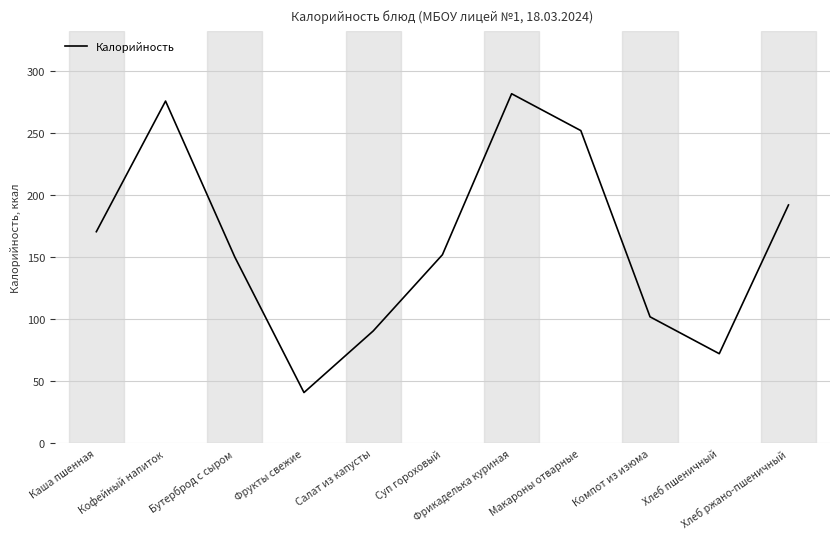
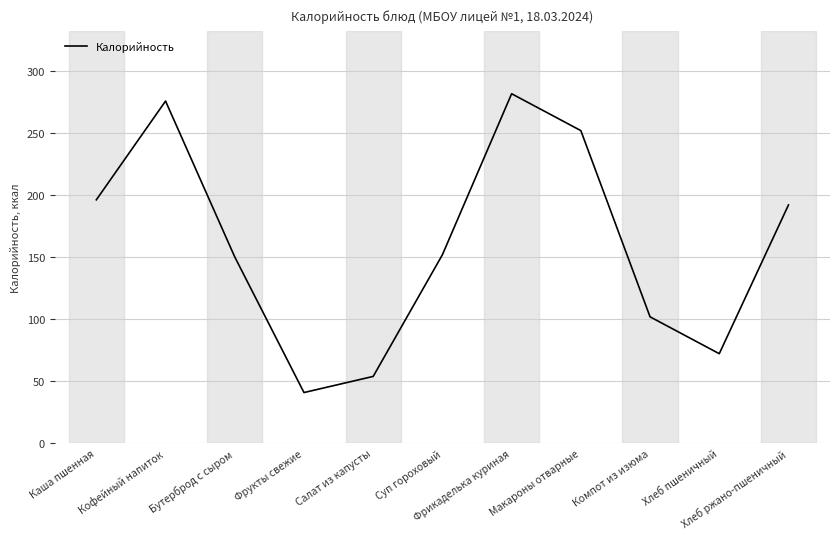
Каша пшенная: 171 -> 196
Салат из капусты: 91 -> 54
